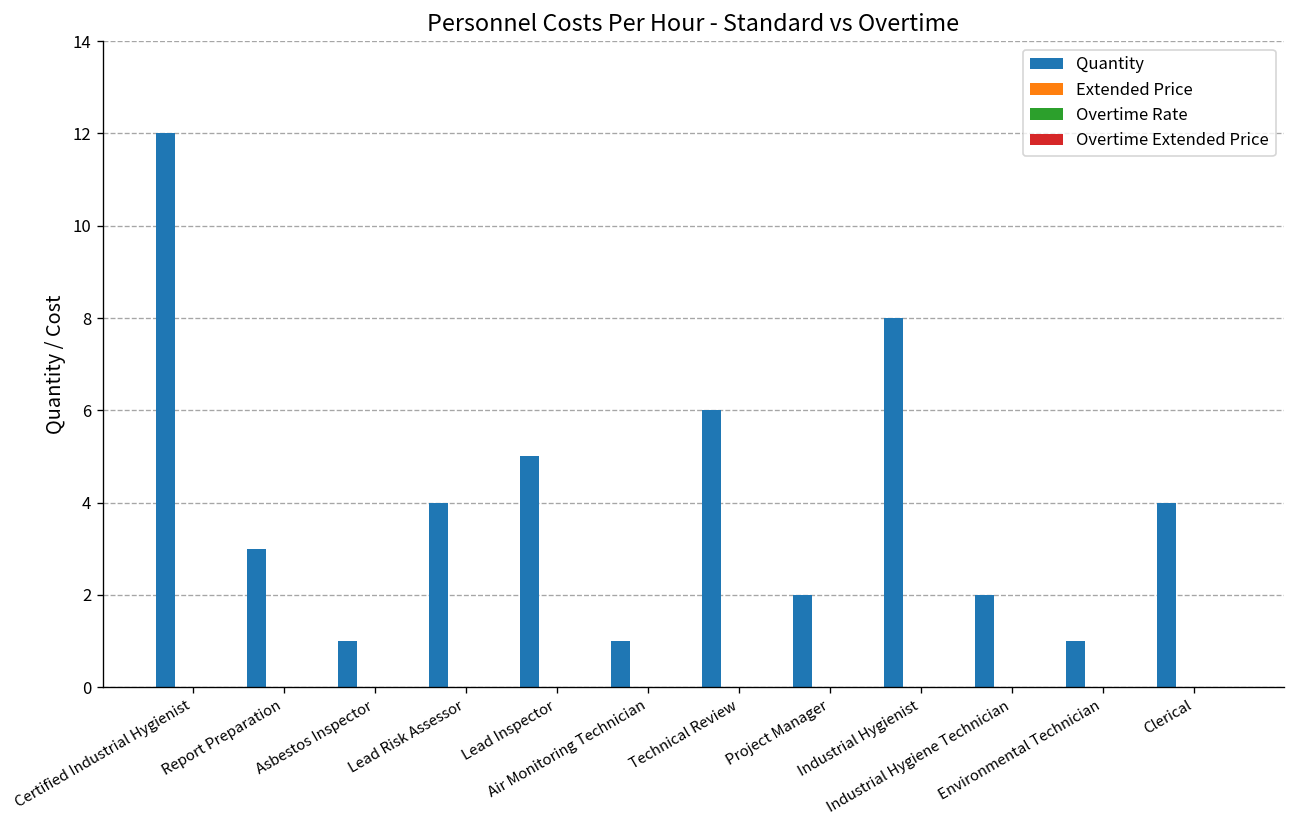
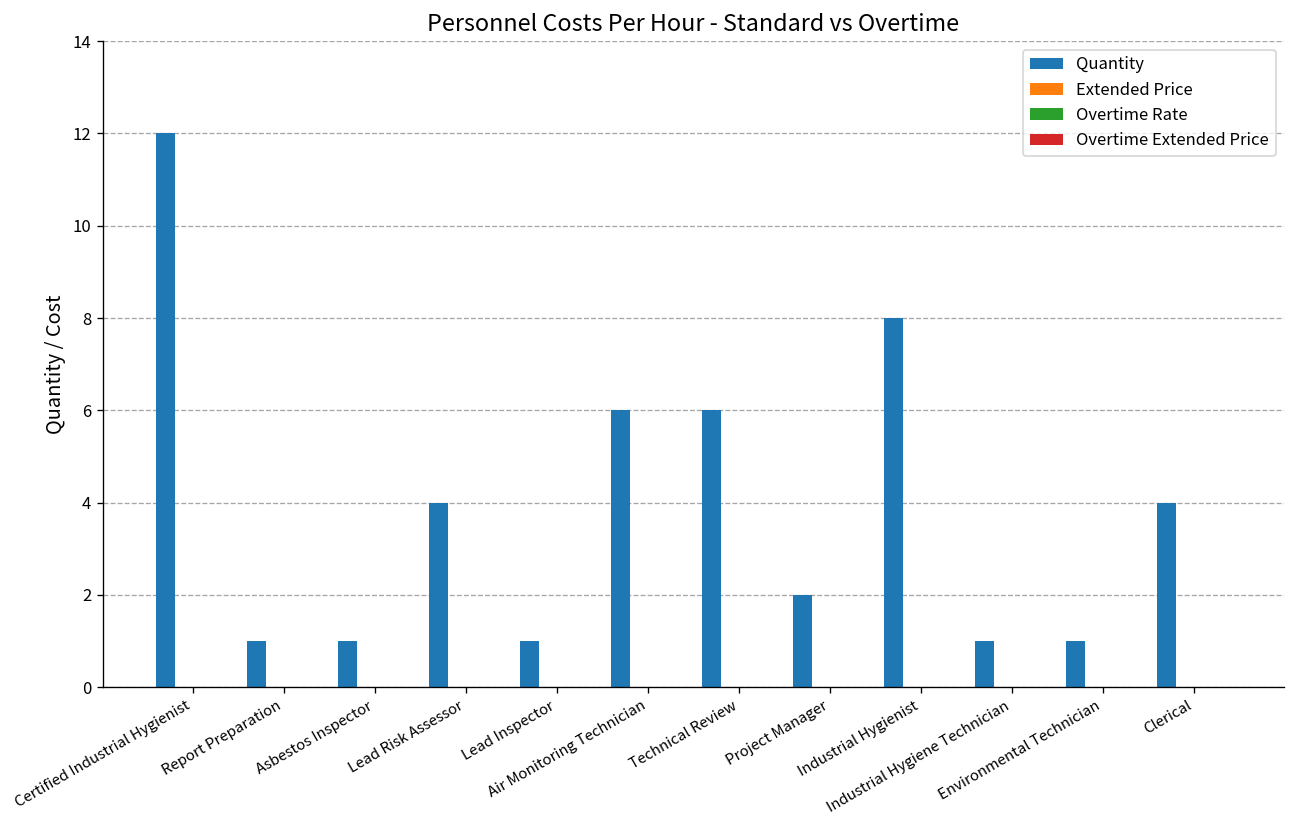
Quantity, Report Preparation: 3 -> 1
Quantity, Lead Inspector: 5 -> 1
Quantity, Air Monitoring Technician: 1 -> 6
Quantity, Industrial Hygiene Technician: 2 -> 1
